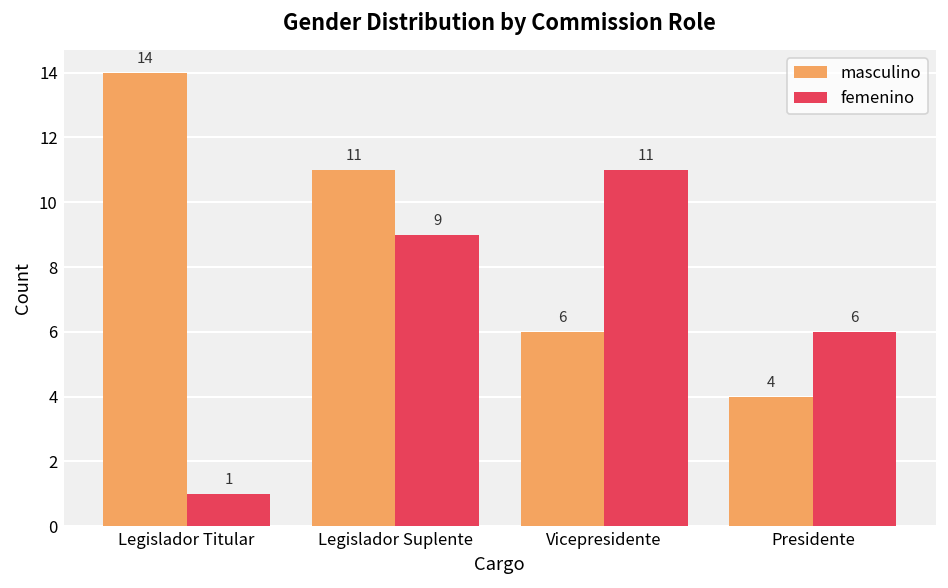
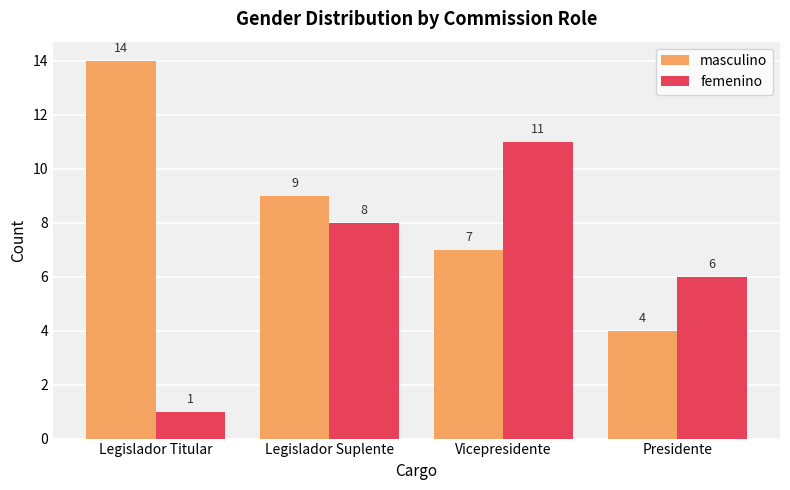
masculino, Legislador Suplente: 11 -> 9
femenino, Legislador Suplente: 9 -> 8
masculino, Vicepresidente: 6 -> 7
